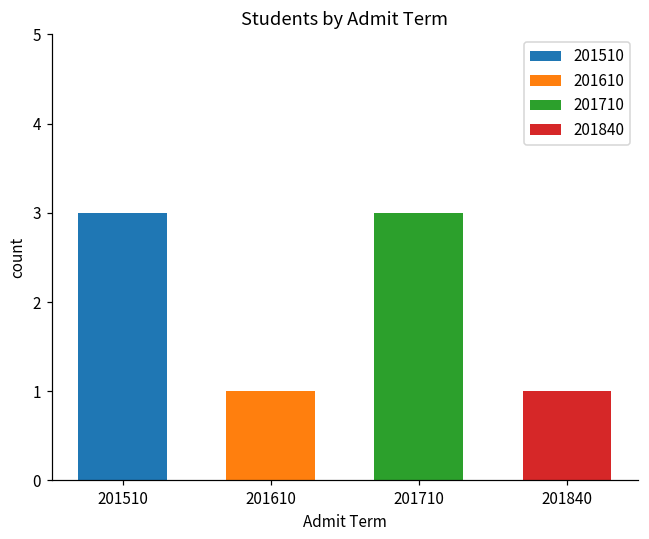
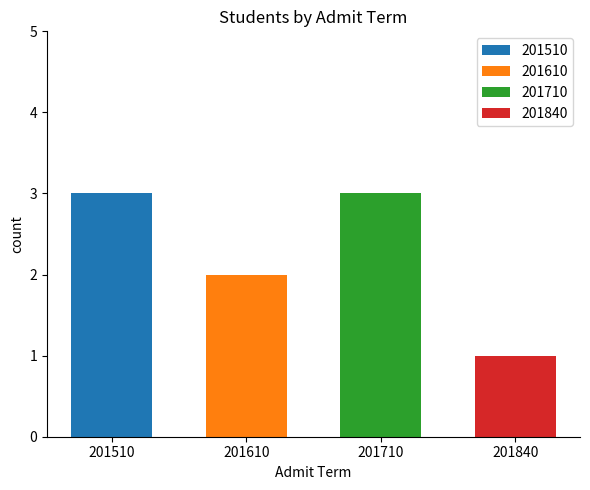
201610: 1 -> 2
